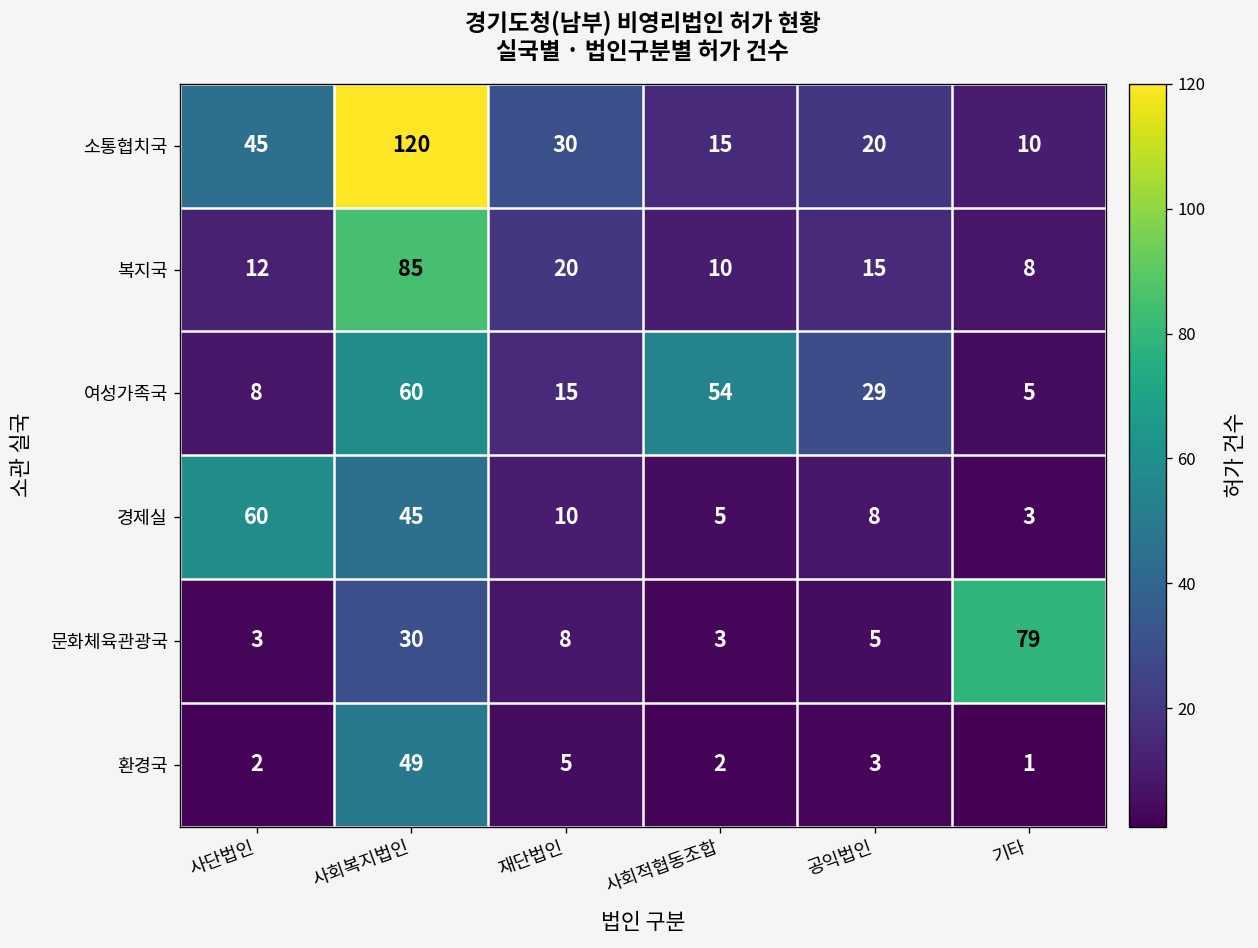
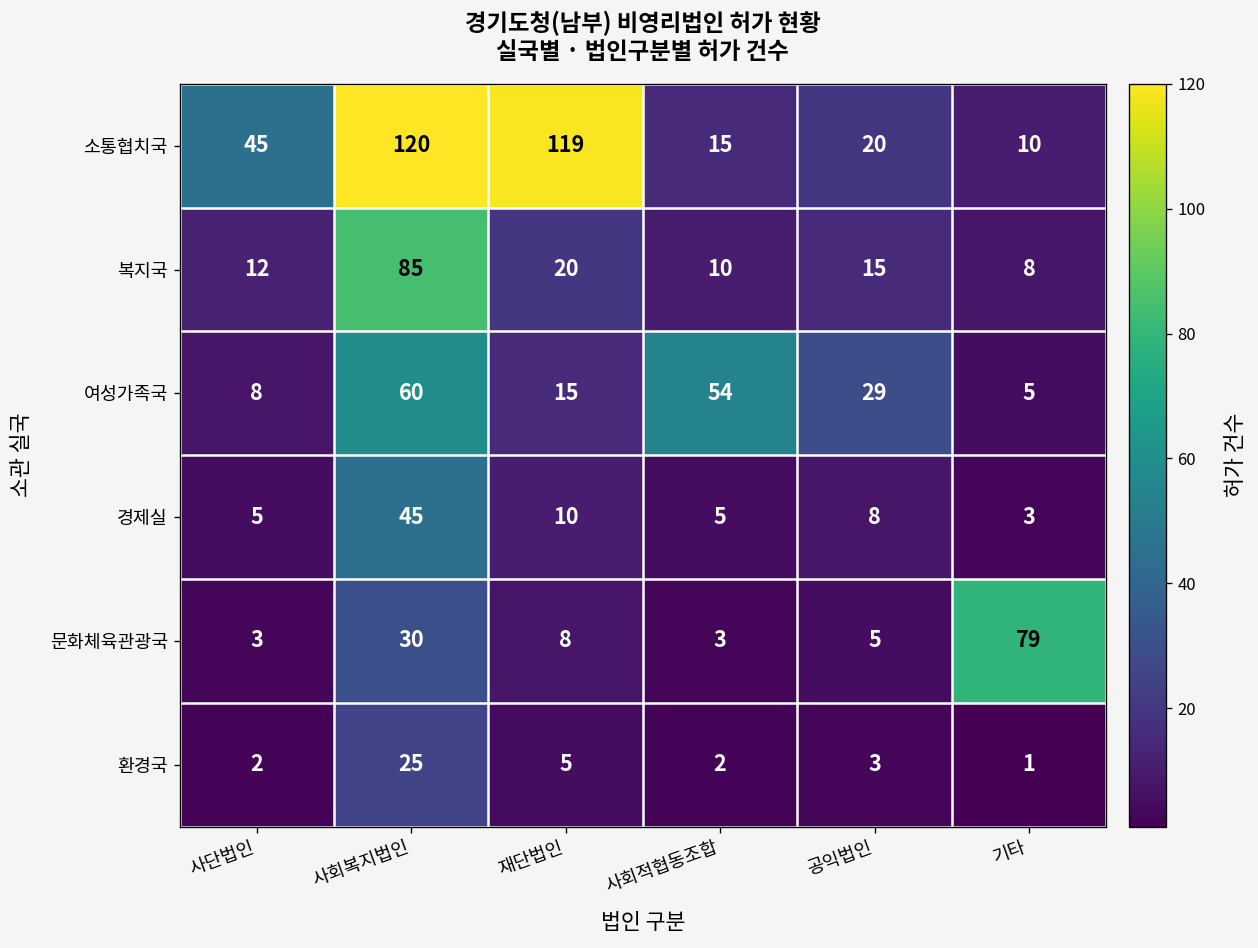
소통협치국, 재단법인: 30 -> 119
경제실, 사단법인: 60 -> 5
환경국, 사회복지법인: 49 -> 25
